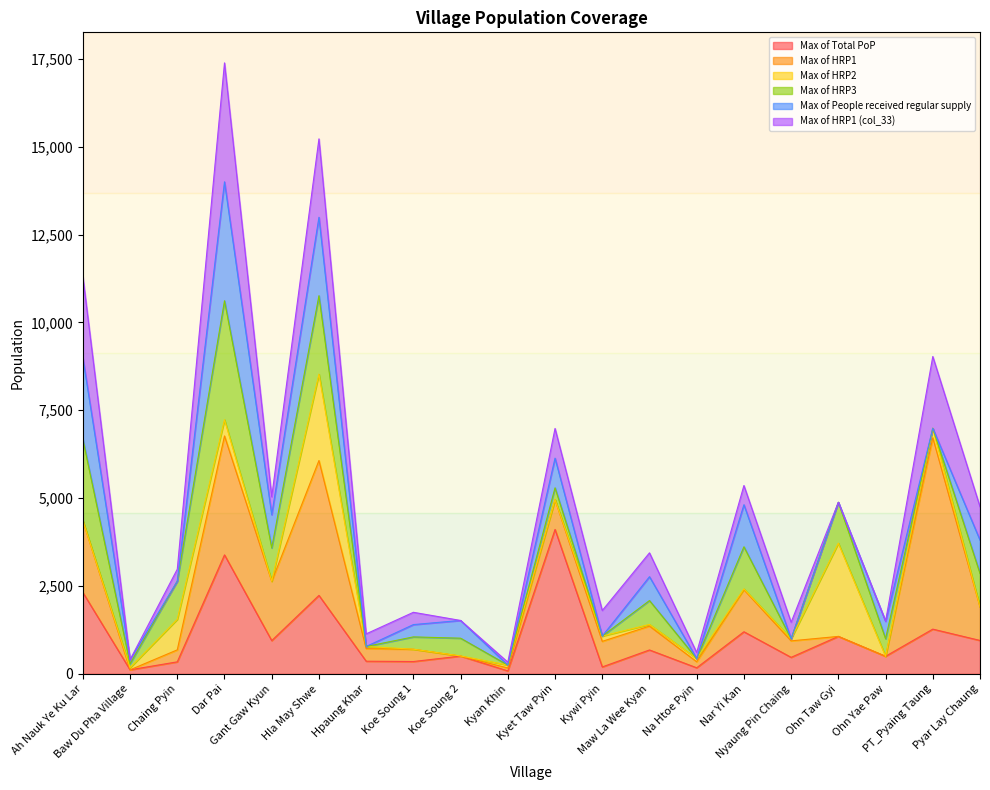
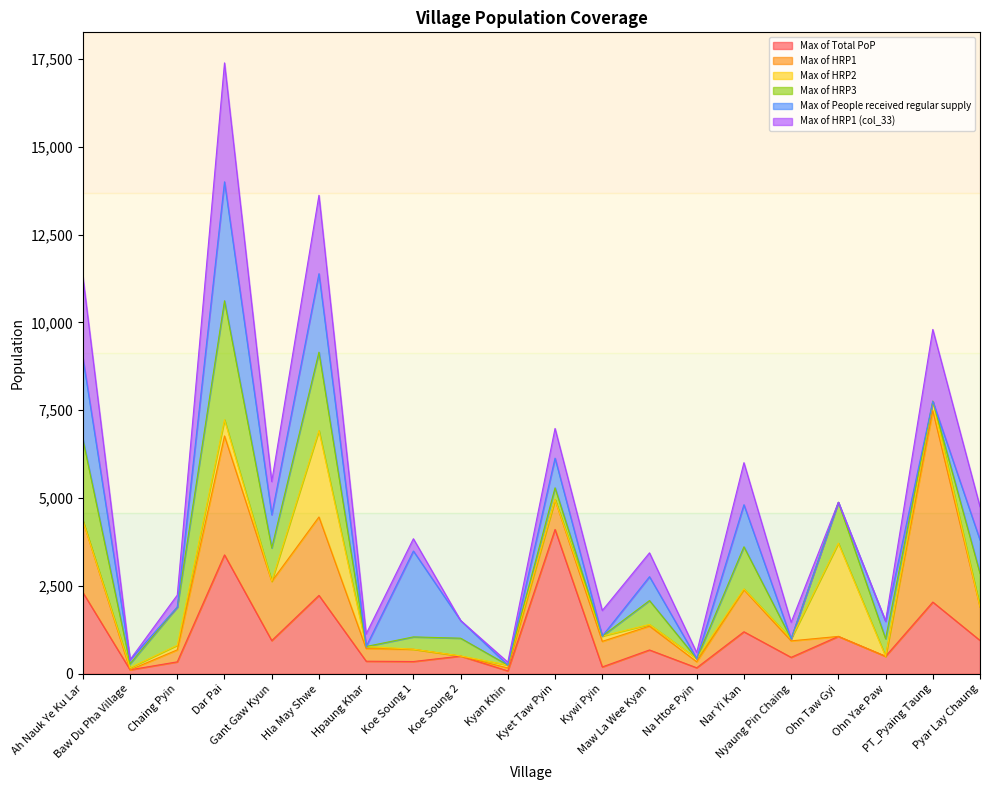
Max of HRP2, Chaing Pyin: 900 -> 100
Max of HRP1 (col_33), Gant Gaw Kyun: 500 -> 900
Max of HRP1, Hla May Shwe: 3,800 -> 2,200
Max of People received regular supply, Koe Soung 1: 400 -> 2,400
Max of HRP1 (col_33), Nar Yi Kan: 500 -> 1,200
Max of Total PoP, PT_Pyaing Taung: 1,300 -> 2,000
